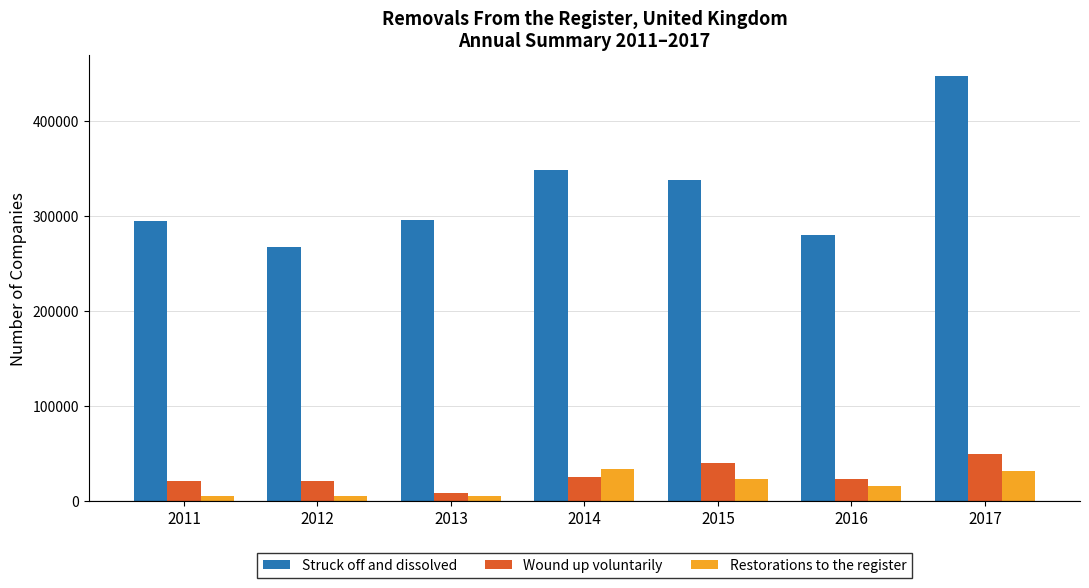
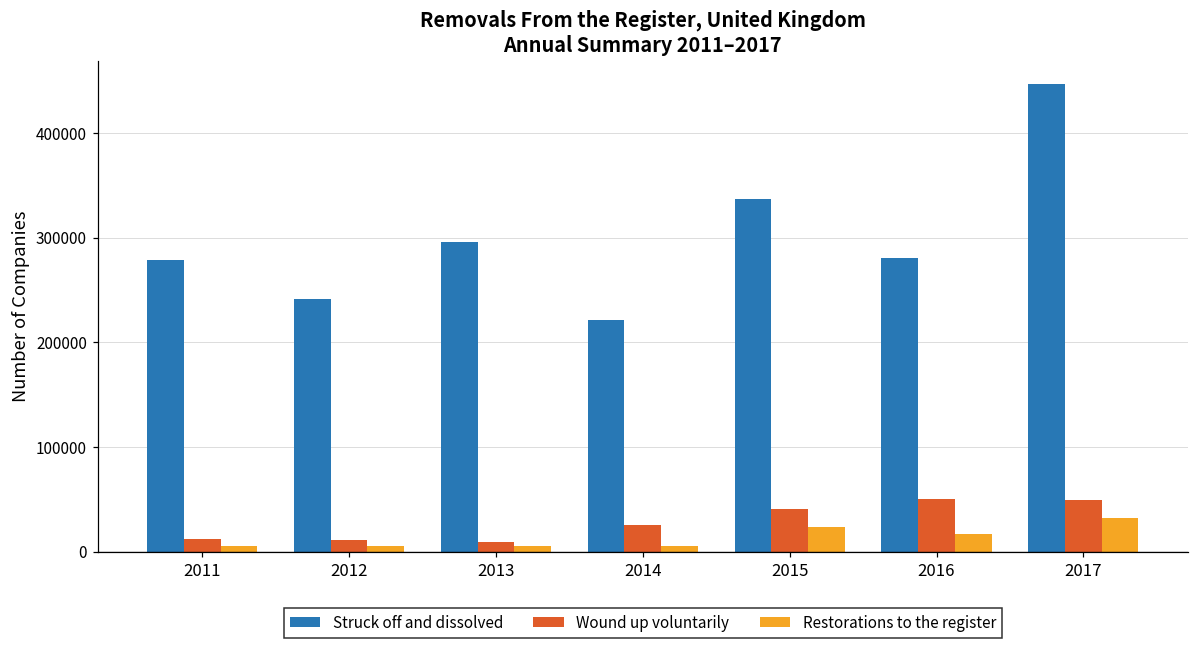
Struck off and dissolved, 2011: 290000 -> 280000
Wound up voluntarily, 2011: 20000 -> 10000
Struck off and dissolved, 2012: 270000 -> 240000
Wound up voluntarily, 2012: 20000 -> 10000
Struck off and dissolved, 2014: 350000 -> 220000
Restorations to the register, 2014: 30000 -> 10000
Wound up voluntarily, 2016: 20000 -> 50000
